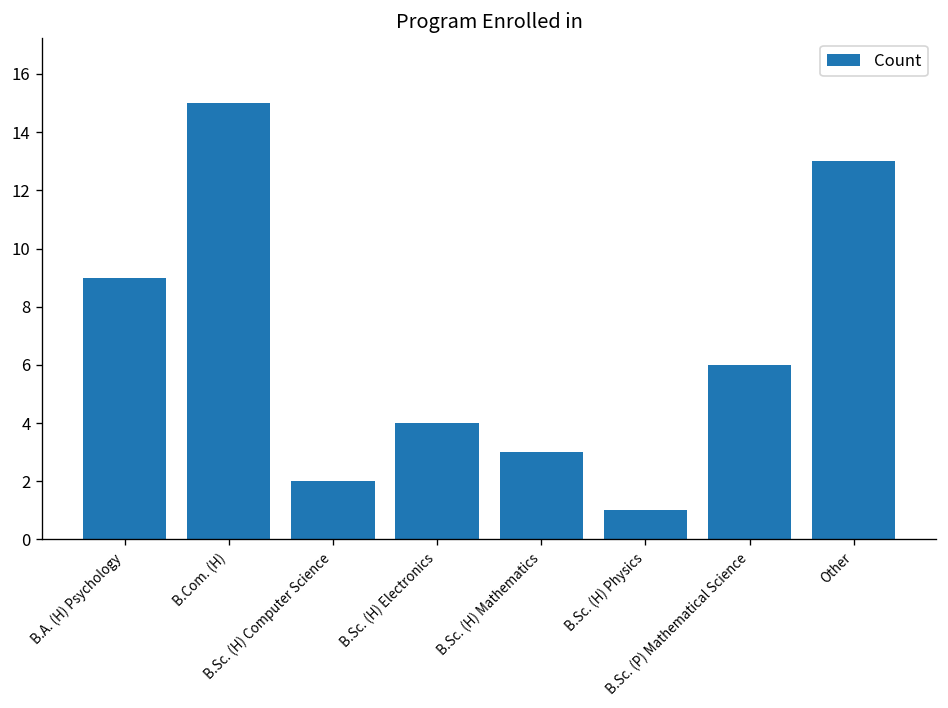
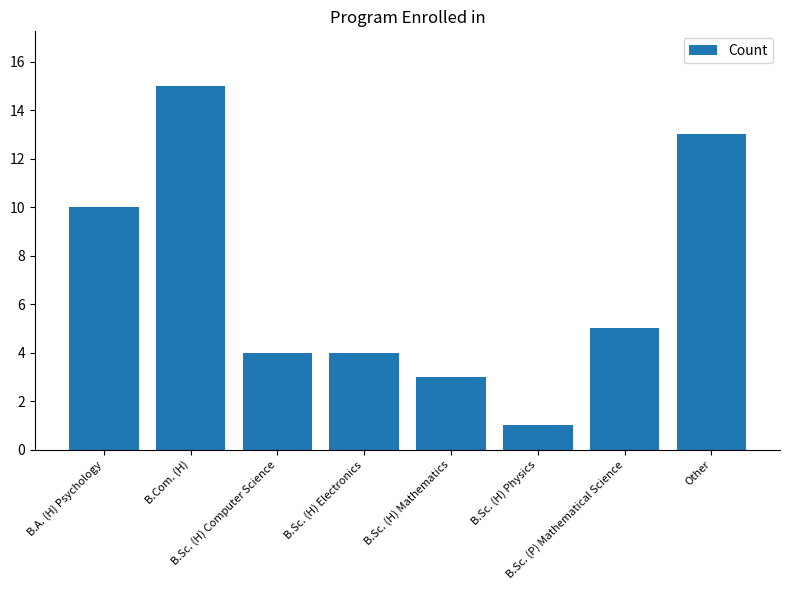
B.A. (H) Psychology: 9 -> 10
B.Sc. (H) Computer Science: 2 -> 4
B.Sc. (P) Mathematical Science: 6 -> 5
